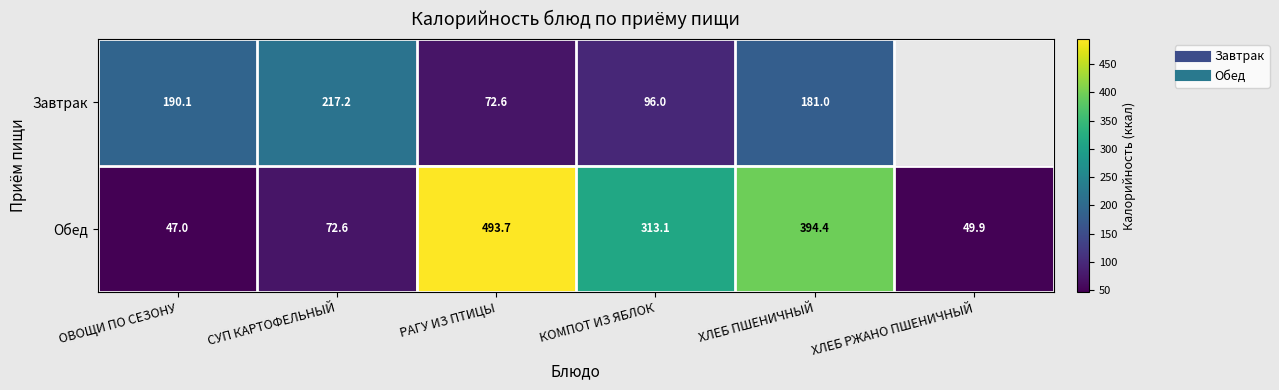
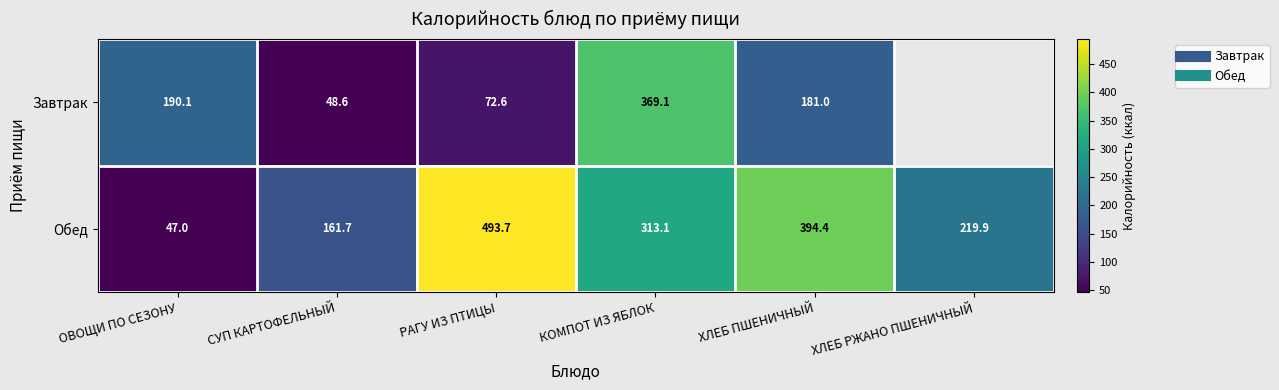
Завтрак, СУП КАРТОФЕЛЬНЫЙ: 217.2 -> 48.6
Завтрак, КОМПОТ ИЗ ЯБЛОК: 96.0 -> 369.1
Обед, СУП КАРТОФЕЛЬНЫЙ: 72.6 -> 161.7
Обед, ХЛЕБ РЖАНО ПШЕНИЧНЫЙ: 49.9 -> 219.9
